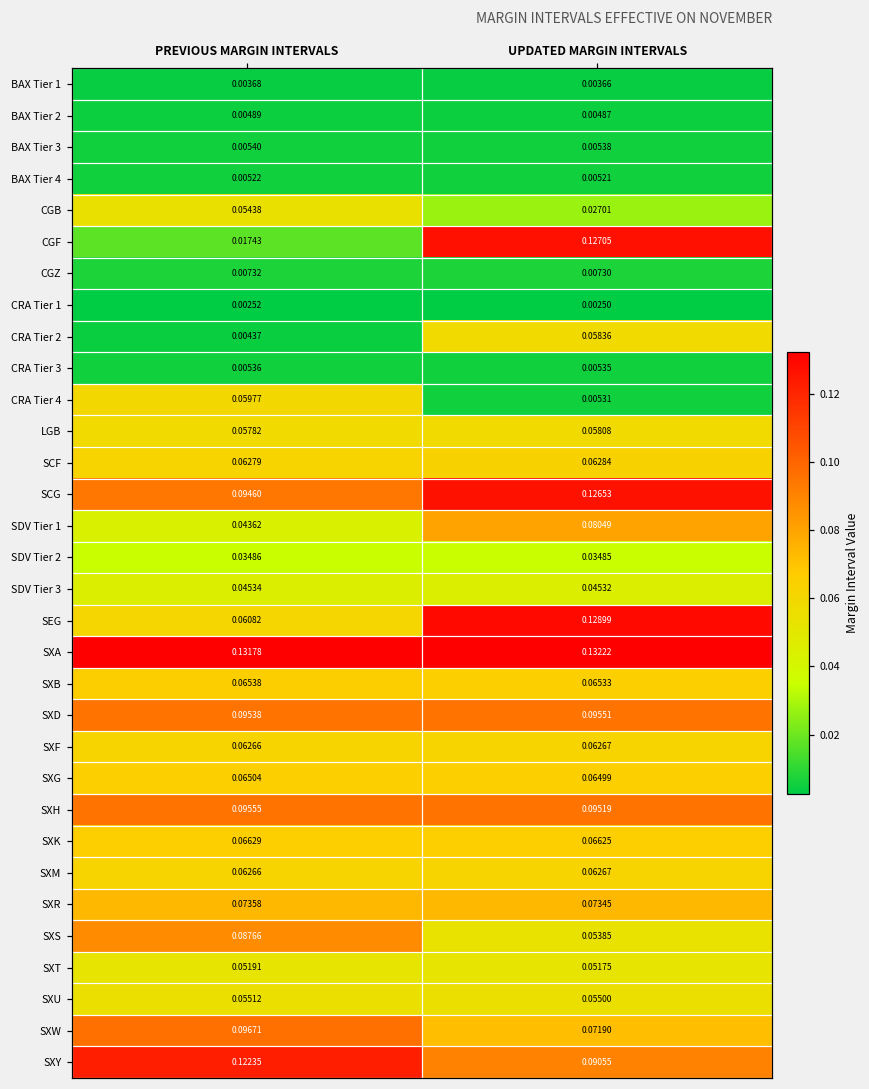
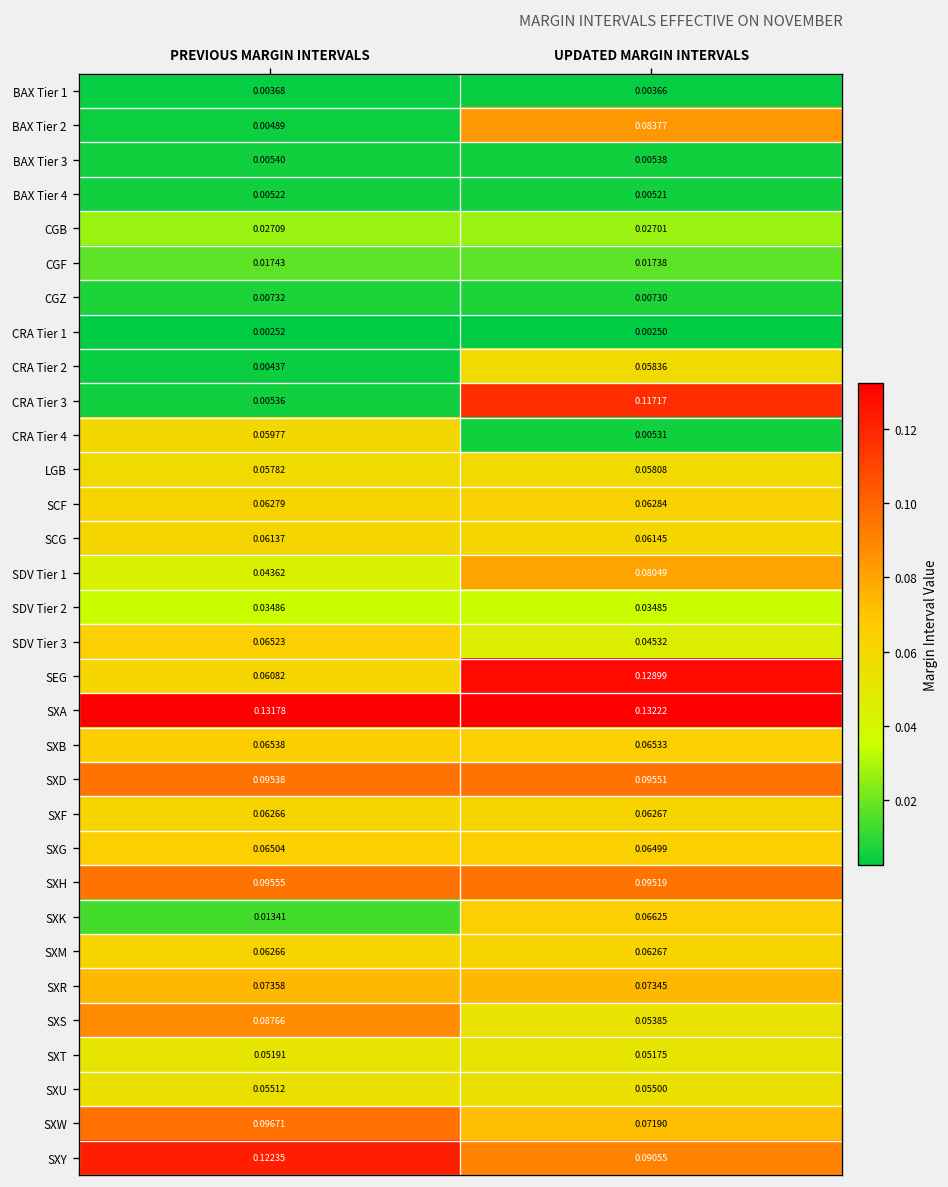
BAX Tier 2, UPDATED MARGIN INTERVALS: 0.00487 -> 0.08377
CGB, PREVIOUS MARGIN INTERVALS: 0.05438 -> 0.02709
CGF, UPDATED MARGIN INTERVALS: 0.12705 -> 0.01738
CRA Tier 3, UPDATED MARGIN INTERVALS: 0.00535 -> 0.11717
SCG, PREVIOUS MARGIN INTERVALS: 0.09460 -> 0.06137
SCG, UPDATED MARGIN INTERVALS: 0.12653 -> 0.06145
SDV Tier 3, PREVIOUS MARGIN INTERVALS: 0.04534 -> 0.06523
SXK, PREVIOUS MARGIN INTERVALS: 0.06629 -> 0.01341
